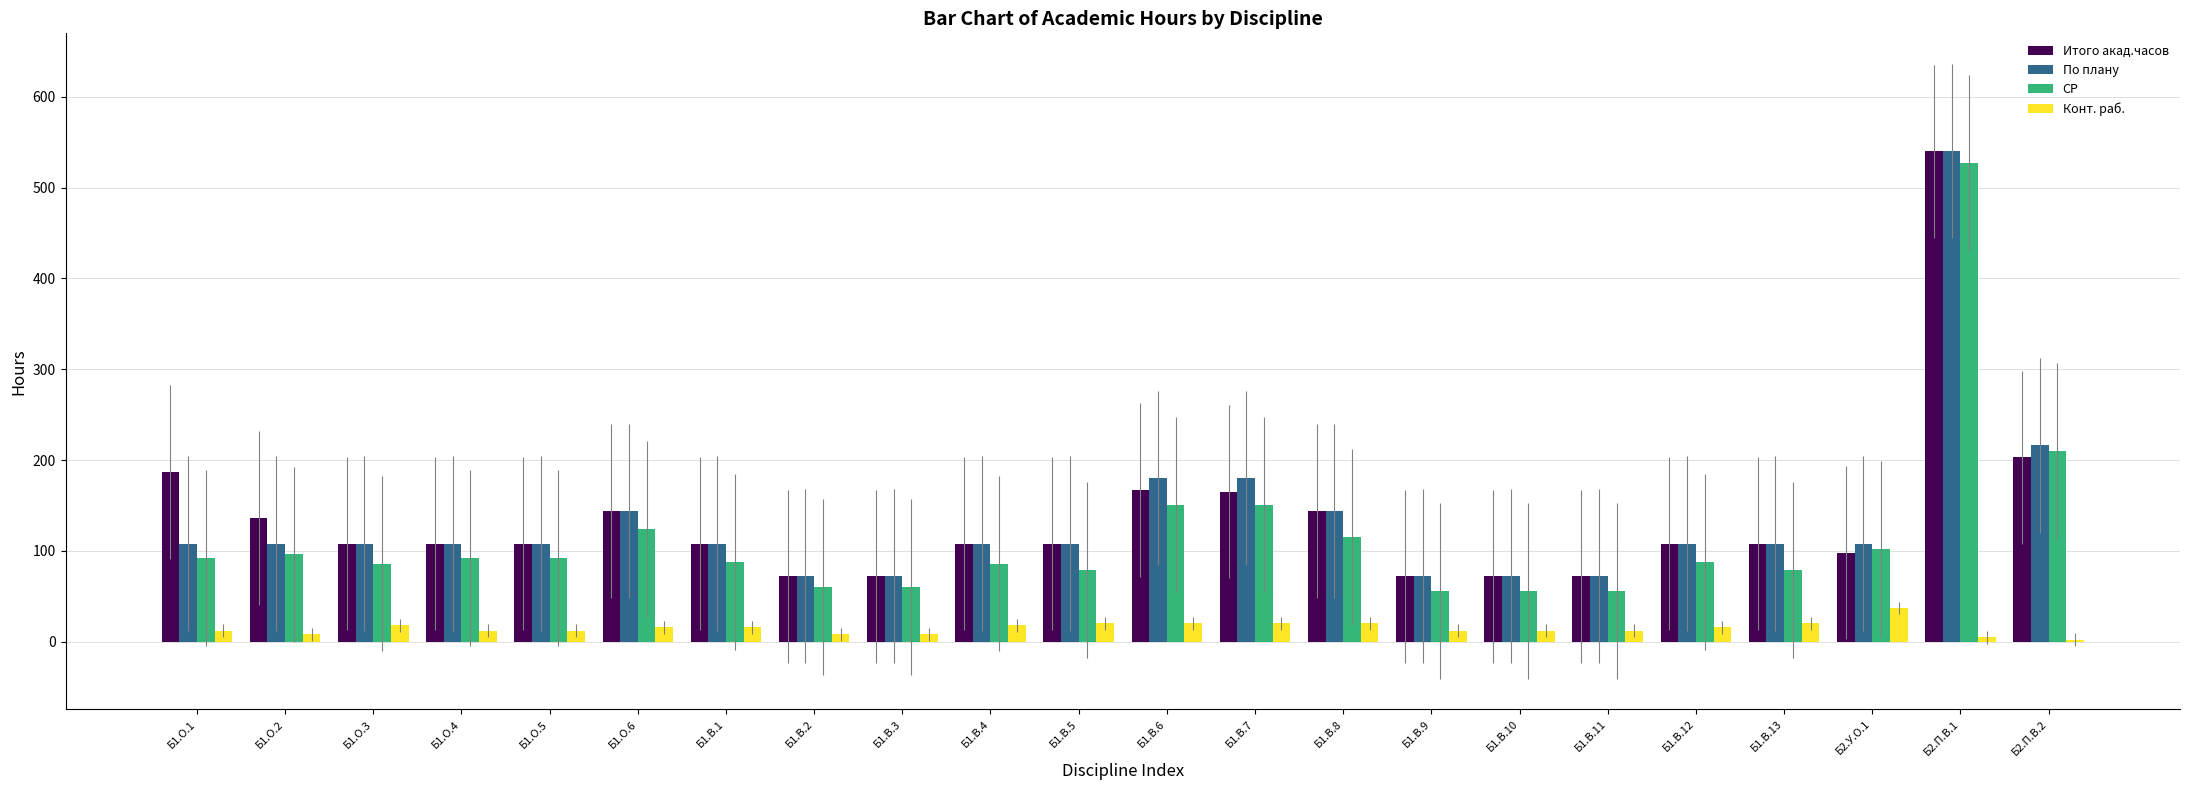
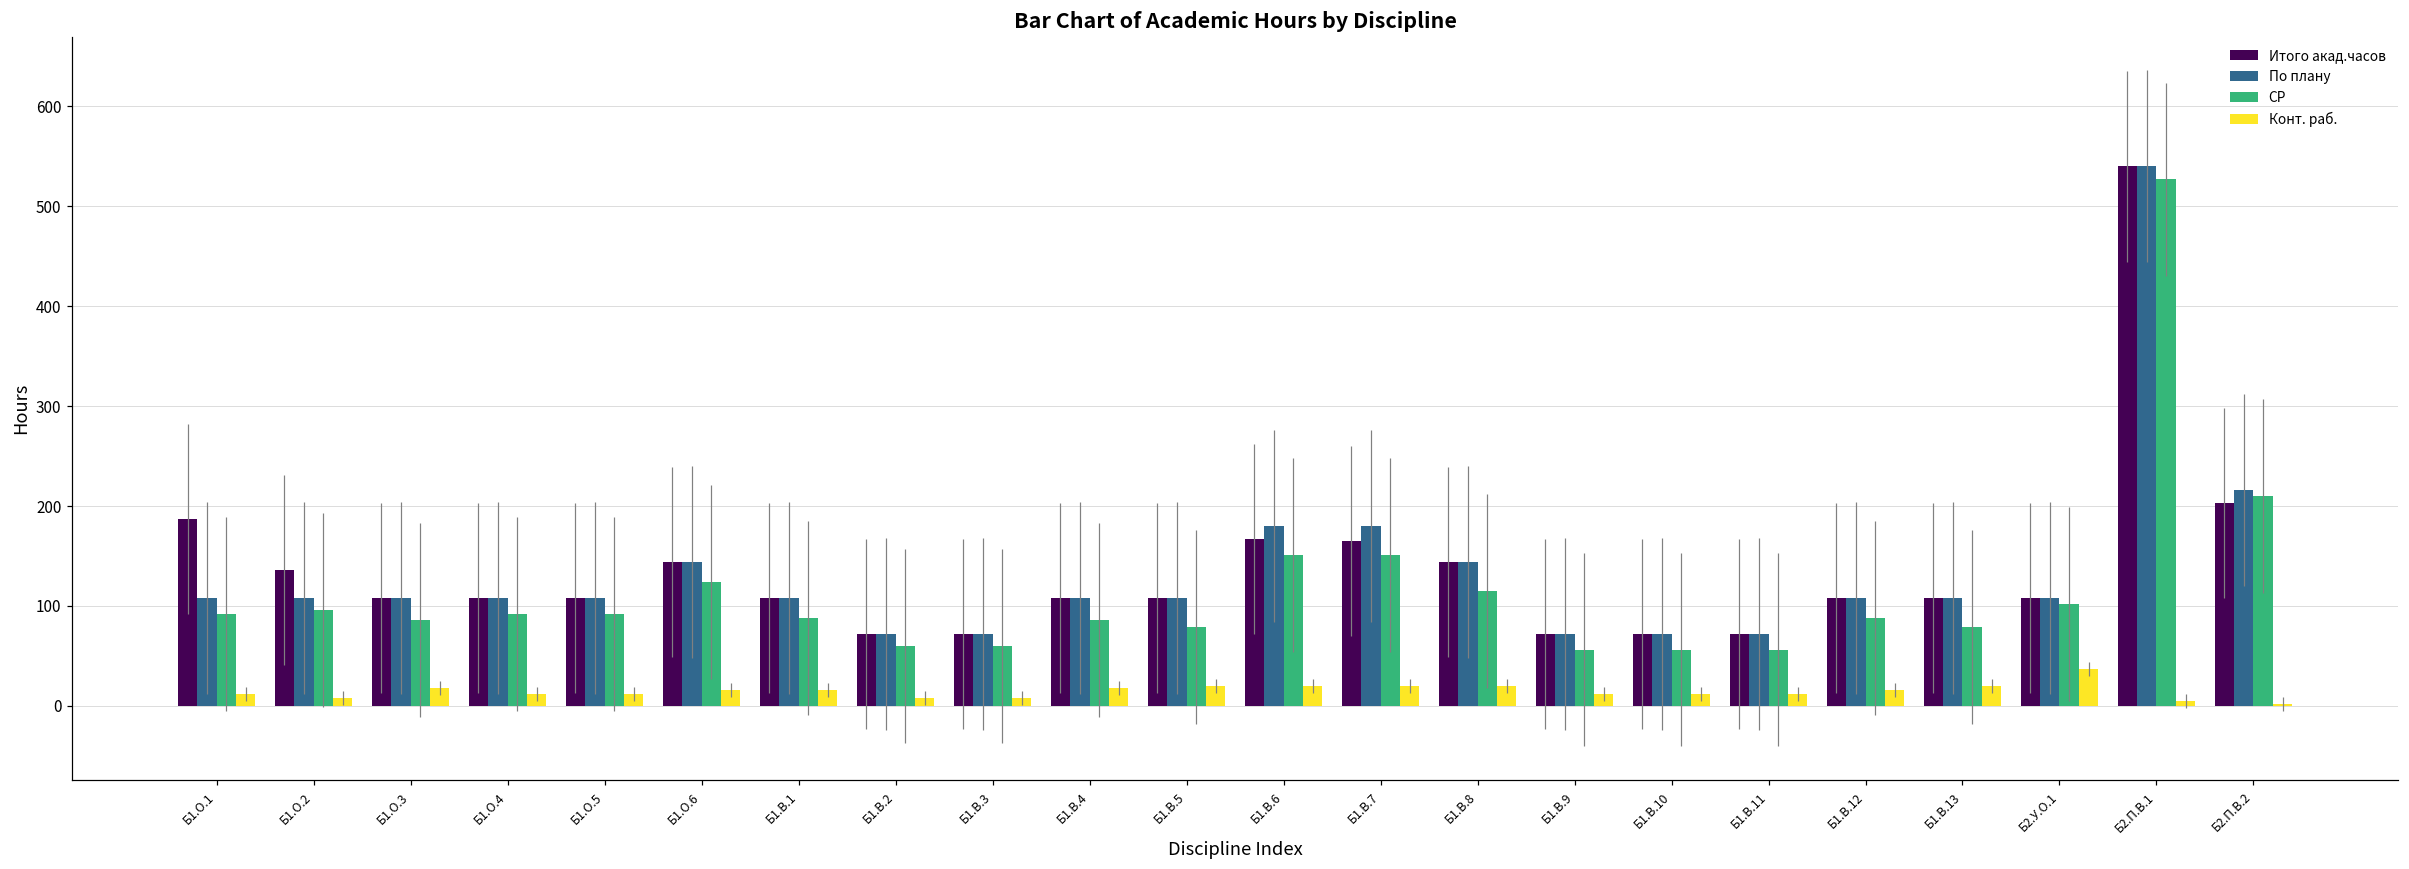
Итого акад.часов, Б2.У.О.1: 100 -> 110
